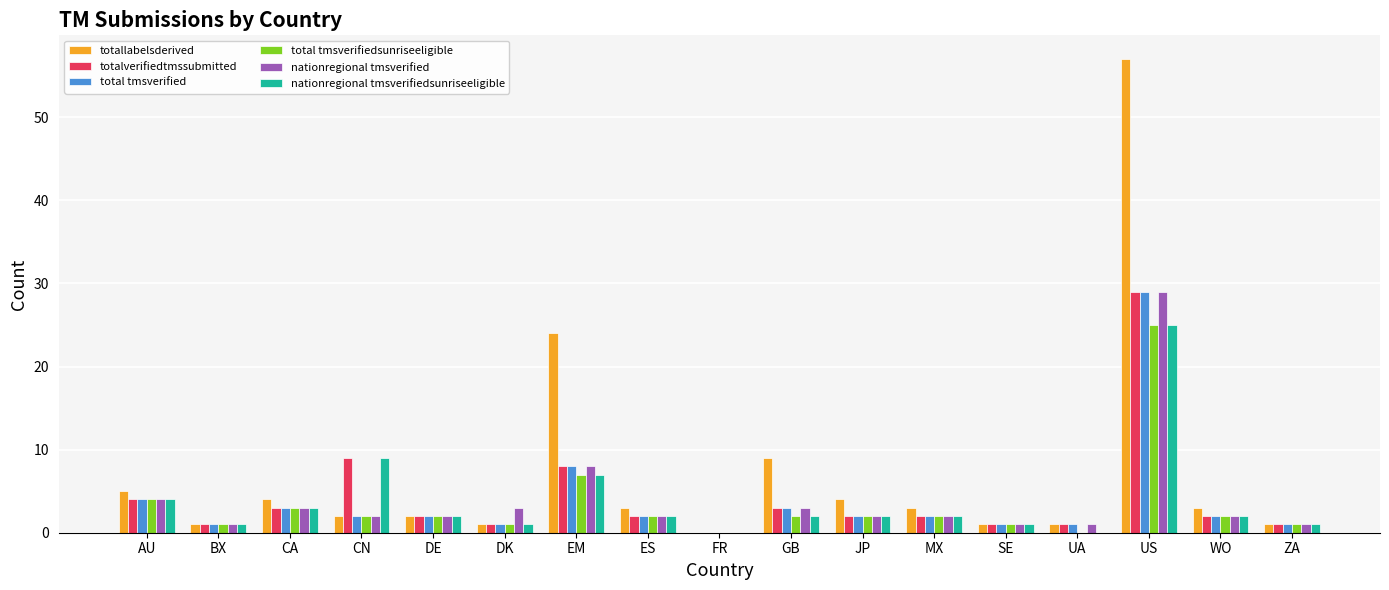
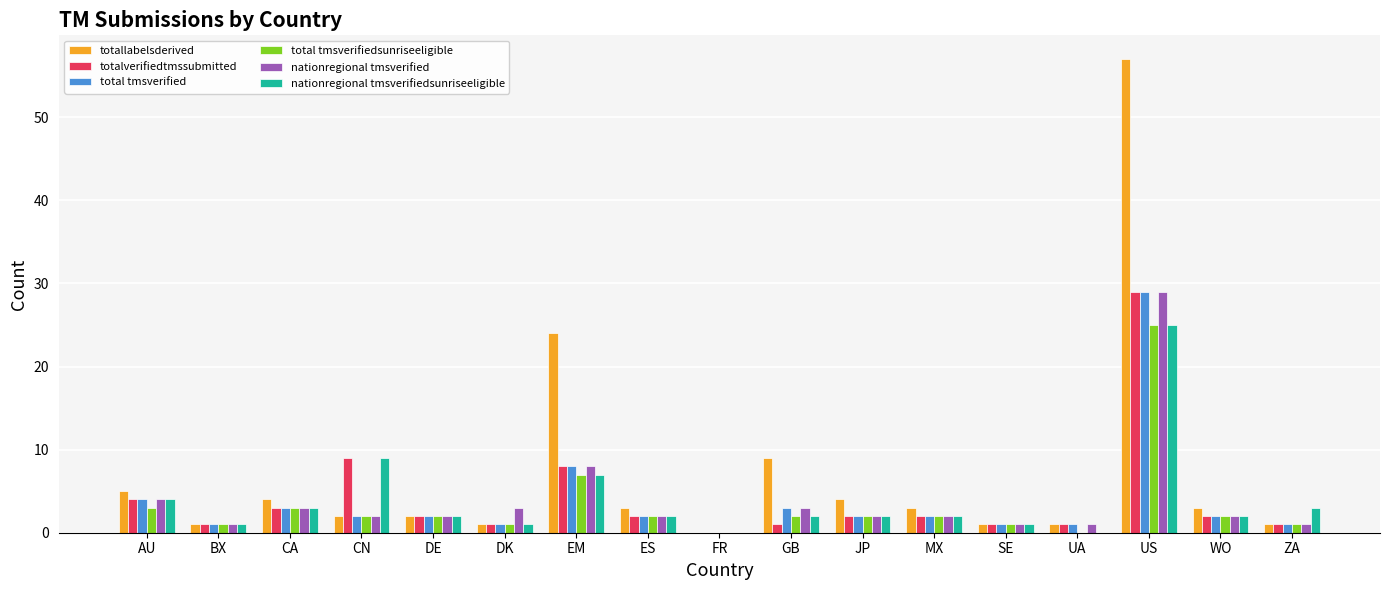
total tmsverifiedsunriseeligible, AU: 4 -> 3
totalverifiedtmssubmitted, GB: 3 -> 1
nationregional tmsverifiedsunriseeligible, ZA: 1 -> 3
